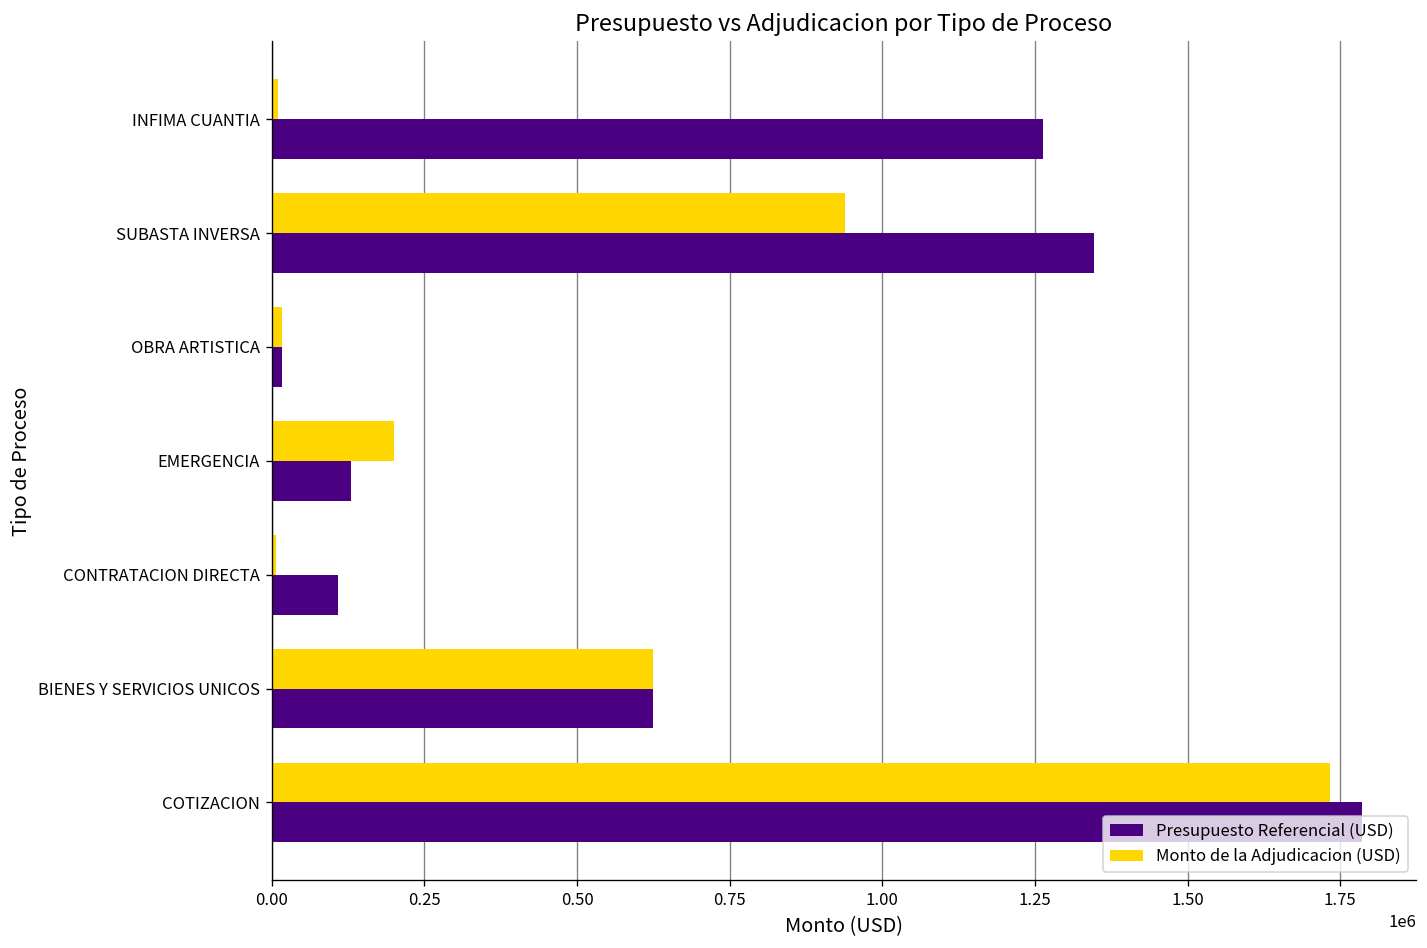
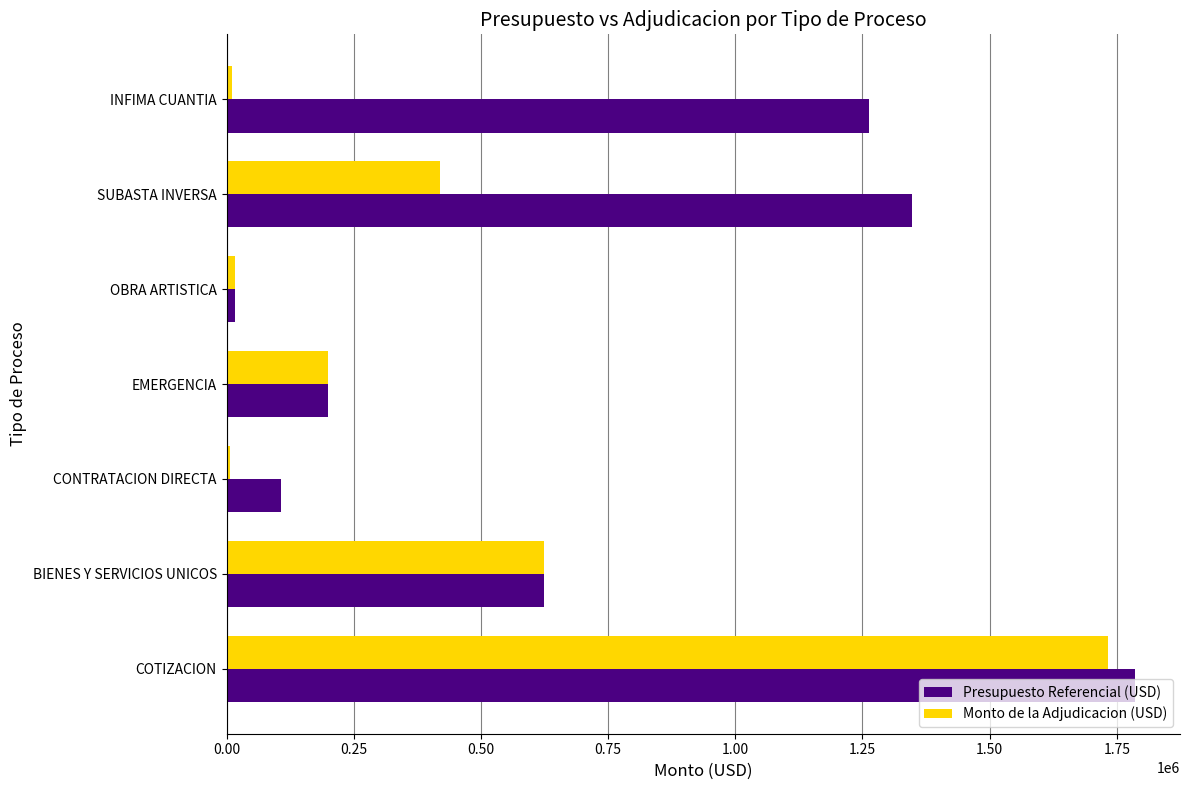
Monto de la Adjudicacion (USD), SUBASTA INVERSA: 940000 -> 420000
Presupuesto Referencial (USD), EMERGENCIA: 130000 -> 200000
